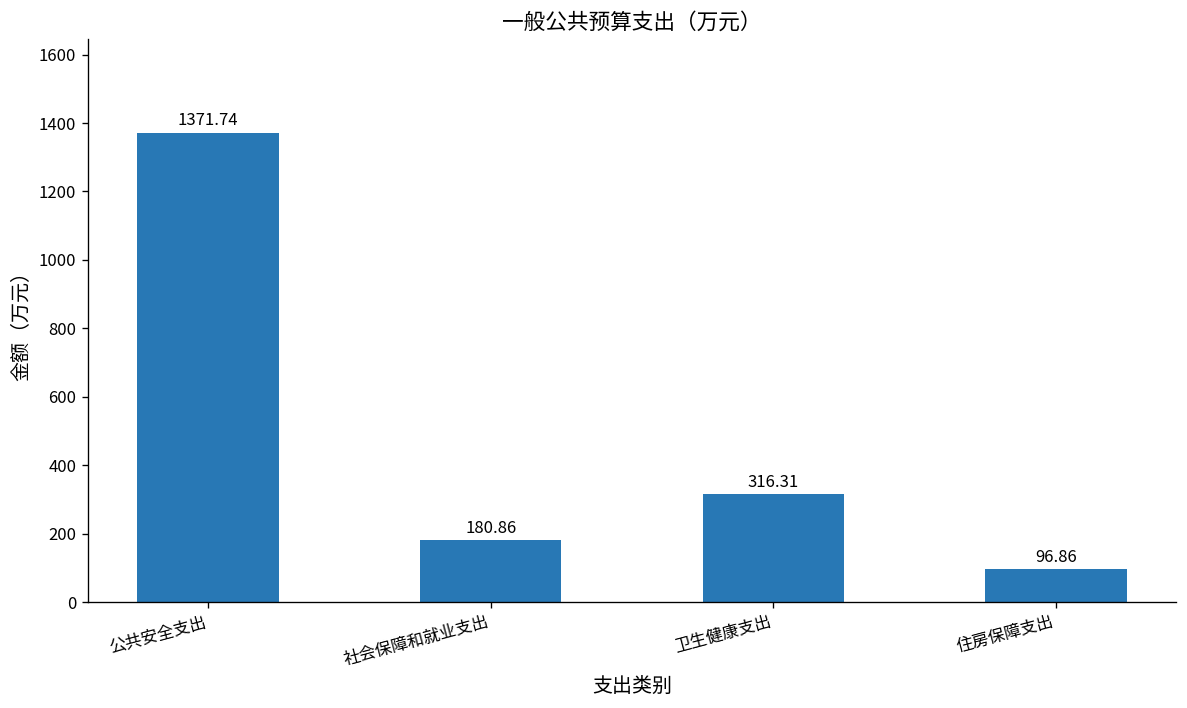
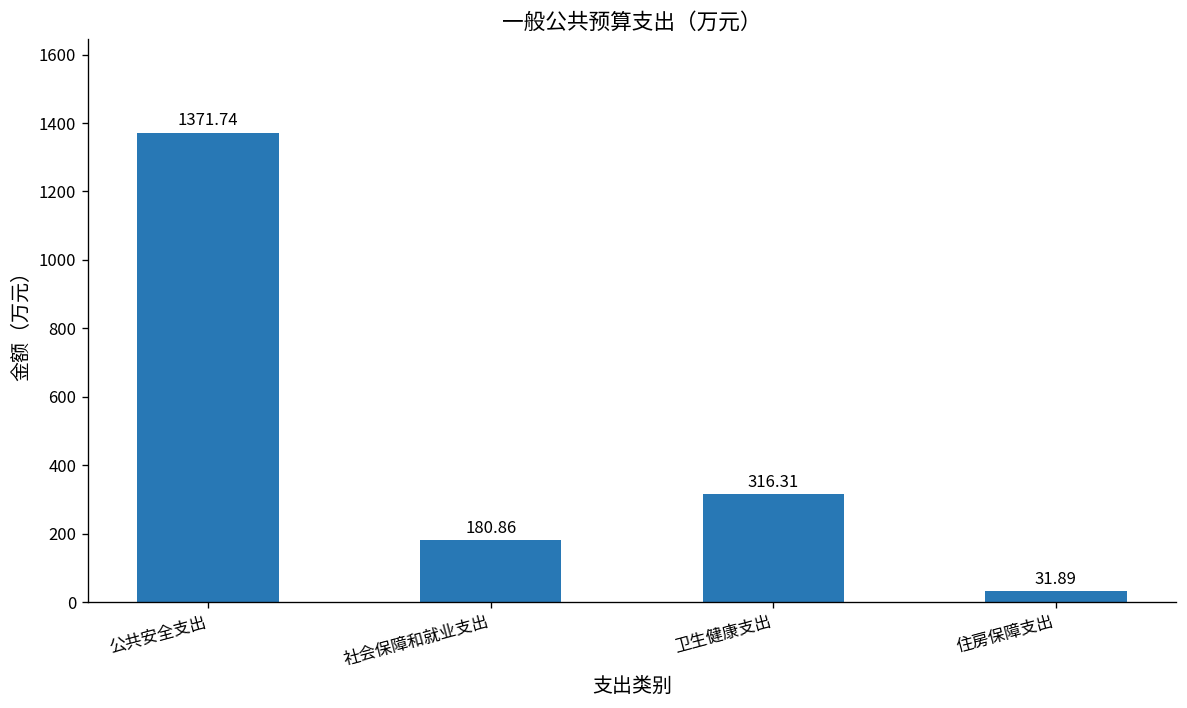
住房保障支出: 96.86 -> 31.89
